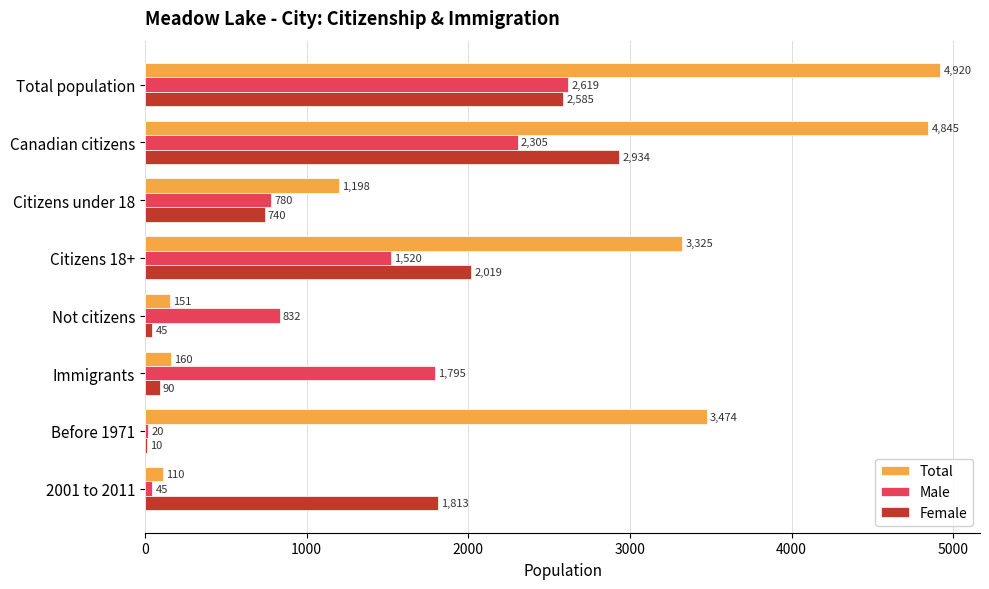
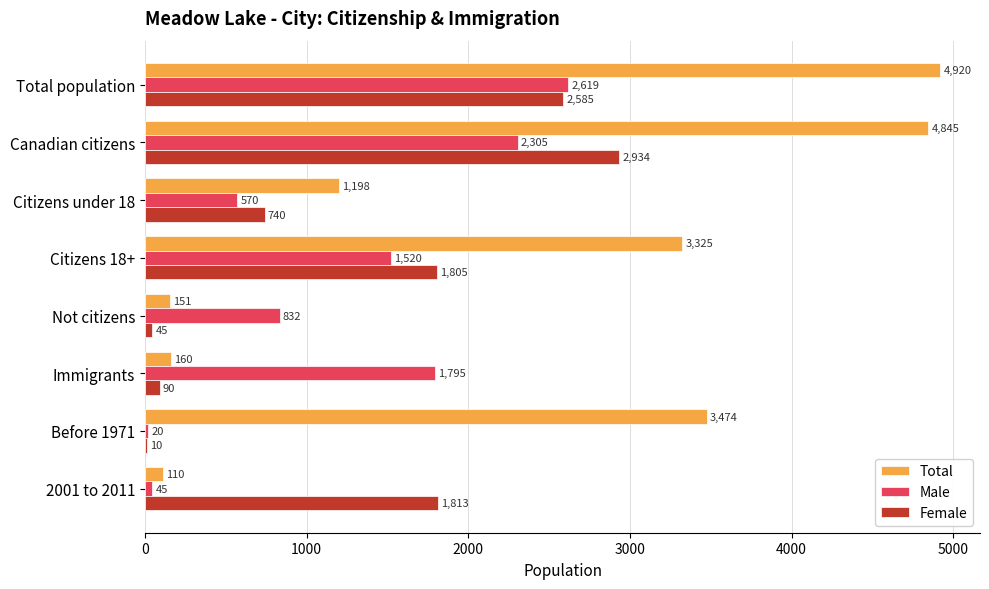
Male, Citizens under 18: 780 -> 570
Female, Citizens 18+: 2,019 -> 1,805
